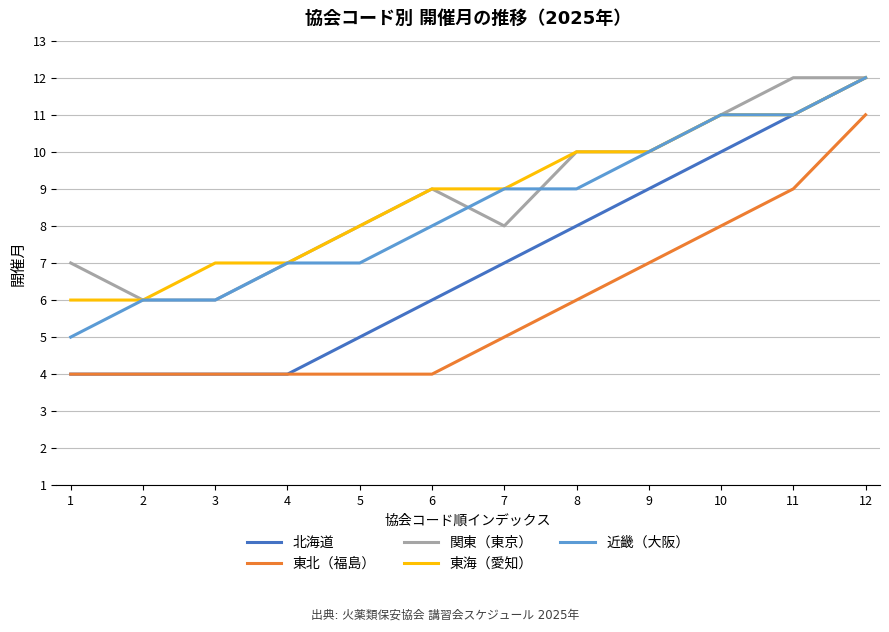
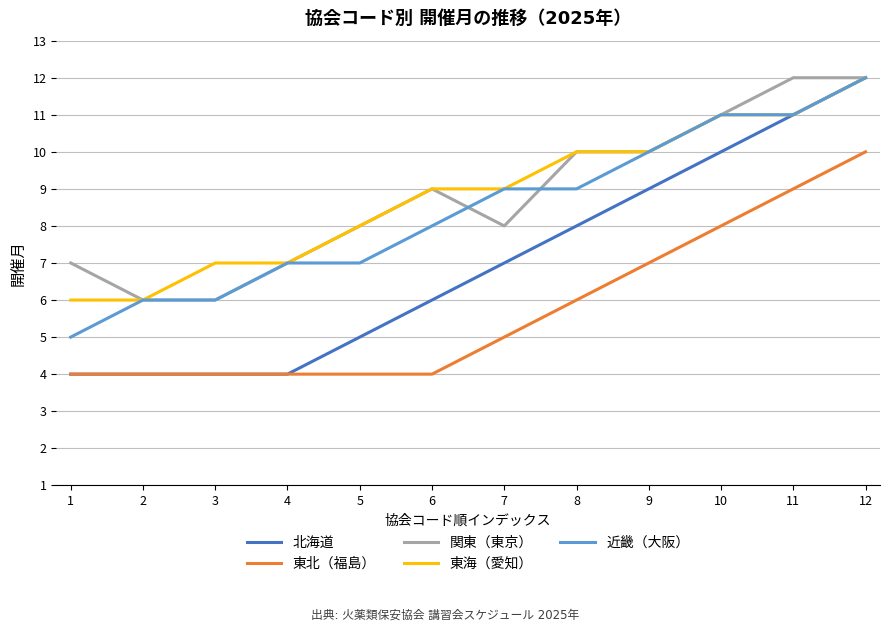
東北（福島）, 12: 11 -> 10
